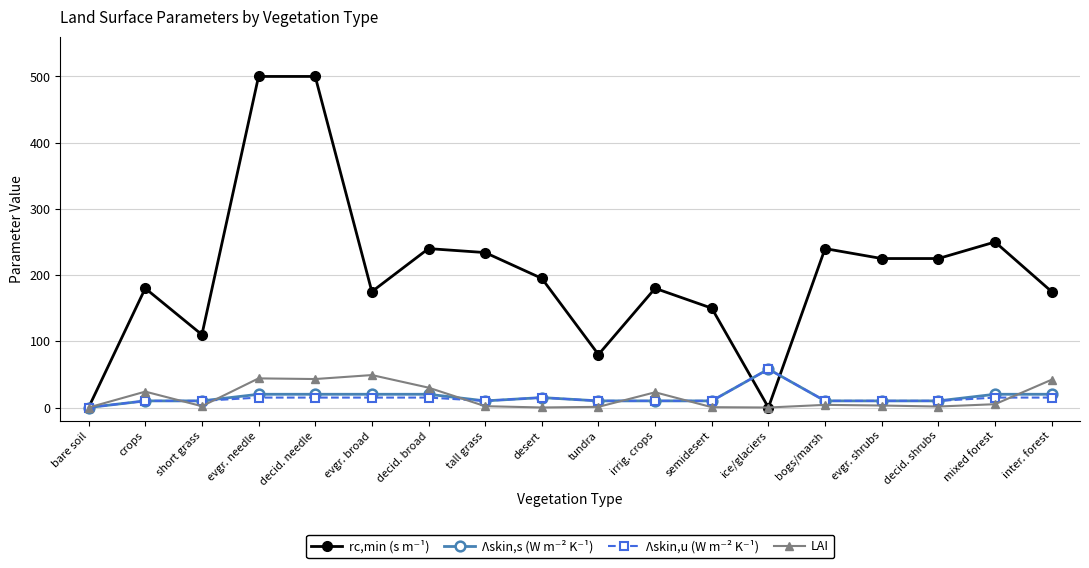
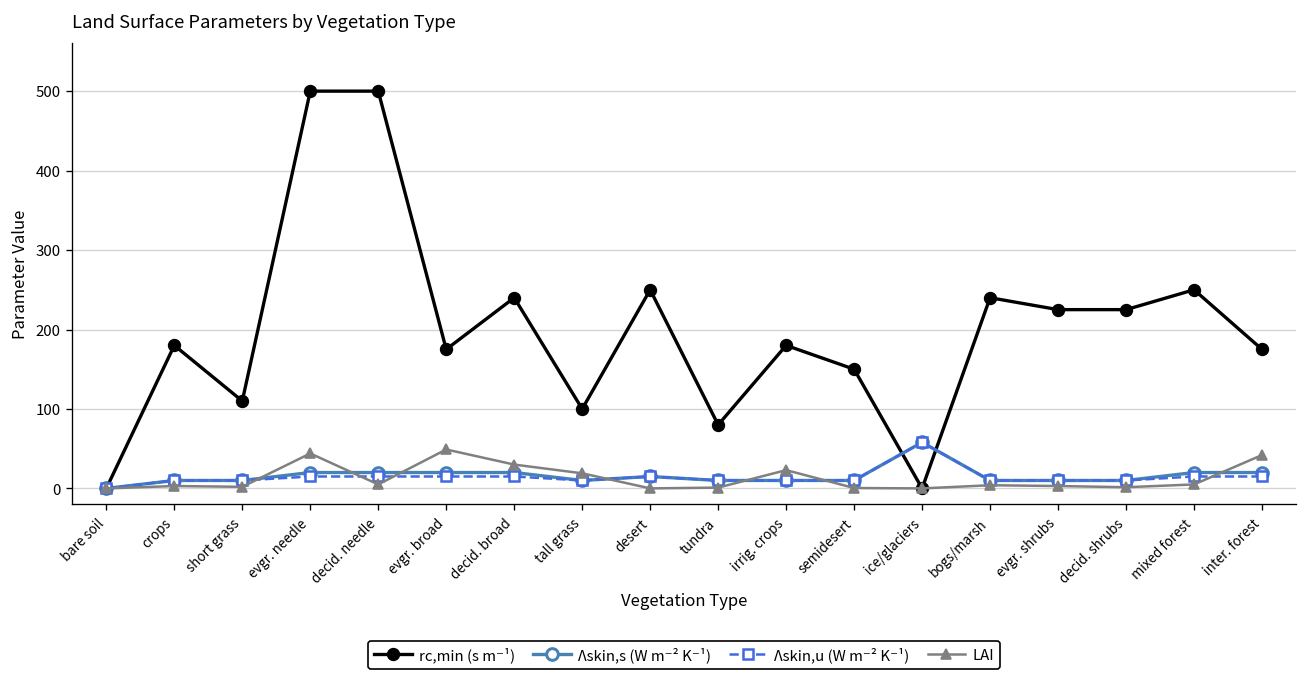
LAI, crops: 20 -> 0
LAI, decid. needle: 40 -> 10
rc,min (s m⁻¹), tall grass: 230 -> 100
LAI, tall grass: 0 -> 20
rc,min (s m⁻¹), desert: 200 -> 250
